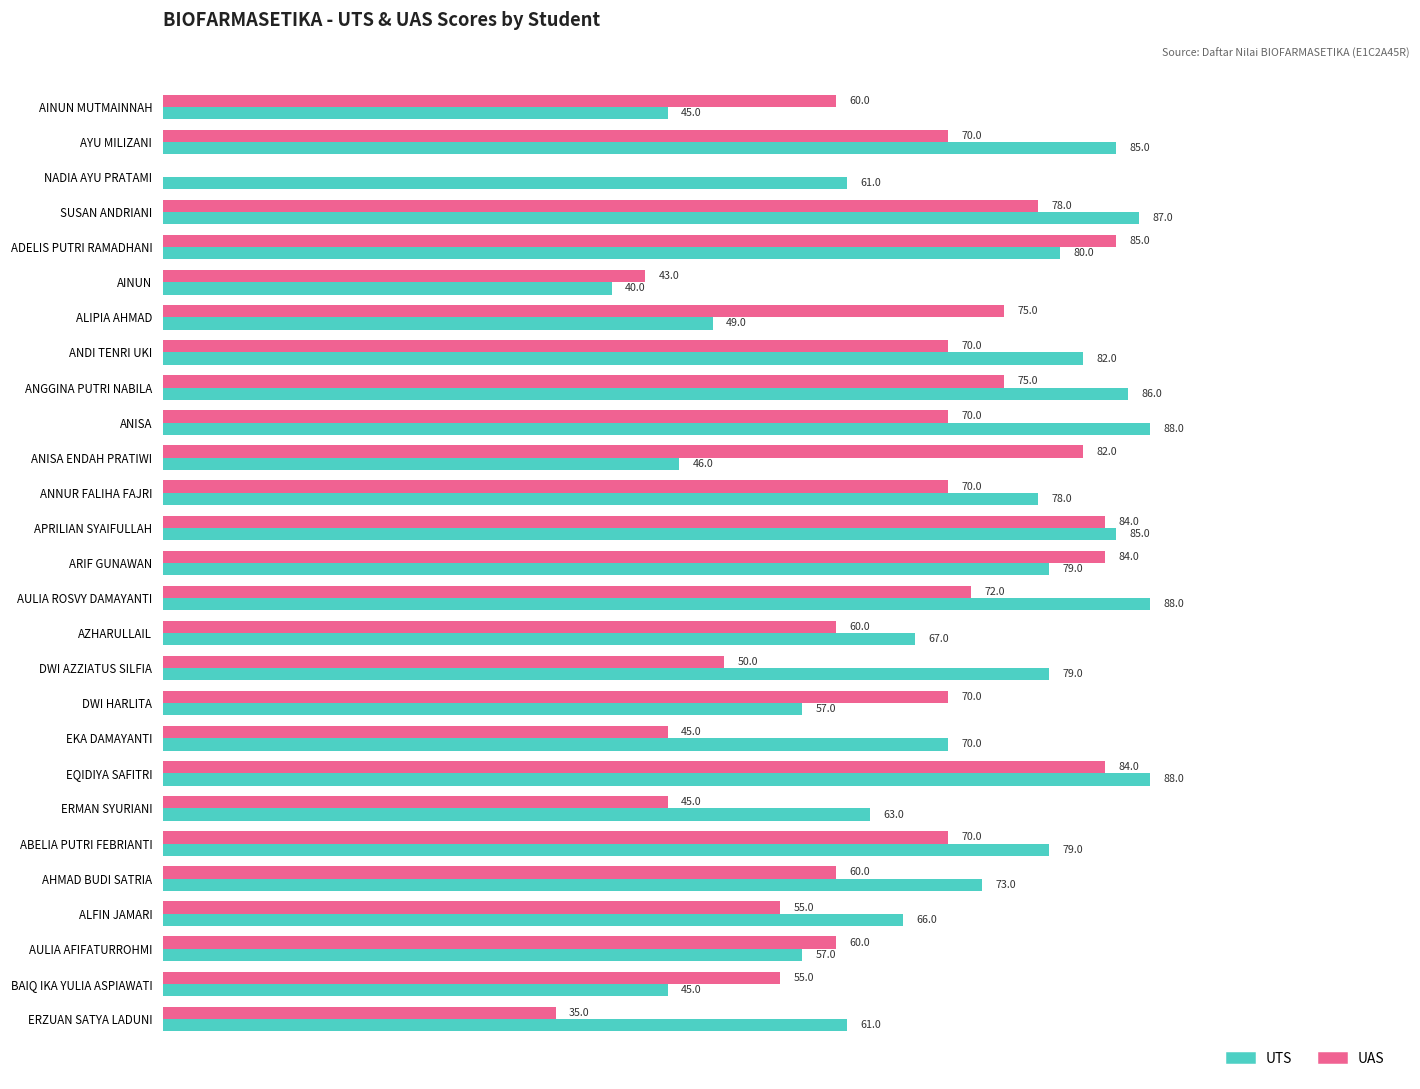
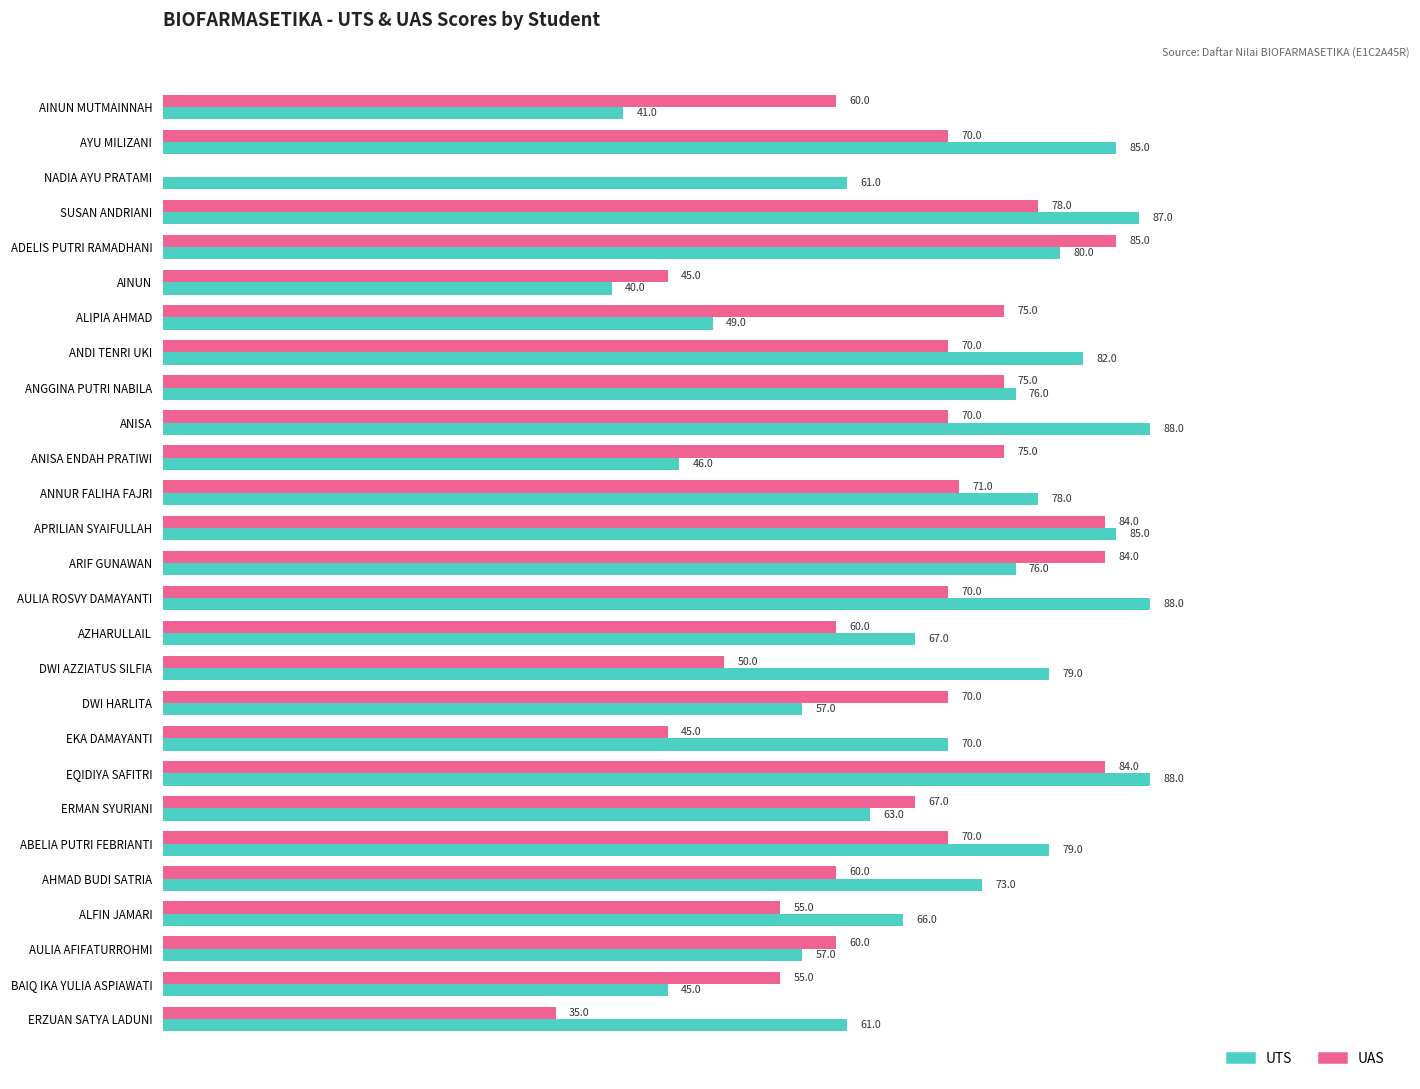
UTS, AINUN MUTMAINNAH: 45.0 -> 41.0
UAS, AINUN: 43.0 -> 45.0
UTS, ANGGINA PUTRI NABILA: 86.0 -> 76.0
UAS, ANISA ENDAH PRATIWI: 82.0 -> 75.0
UAS, ANNUR FALIHA FAJRI: 70.0 -> 71.0
UTS, ARIF GUNAWAN: 79.0 -> 76.0
UAS, AULIA ROSVY DAMAYANTI: 72.0 -> 70.0
UAS, ERMAN SYURIANI: 45.0 -> 67.0
